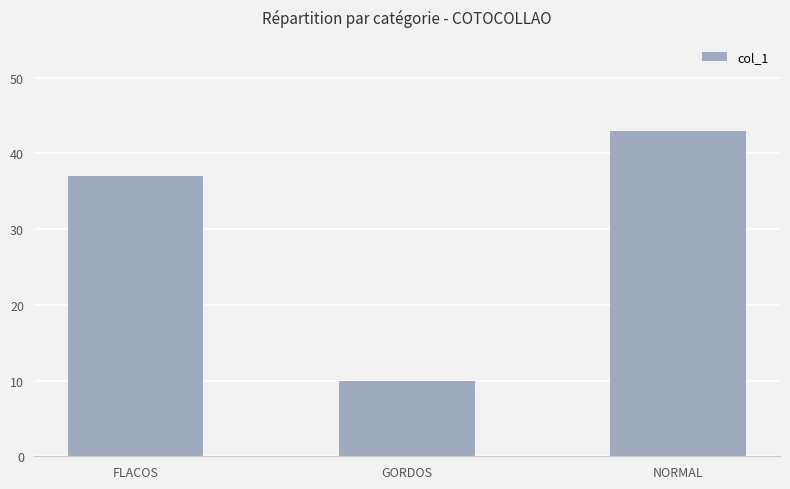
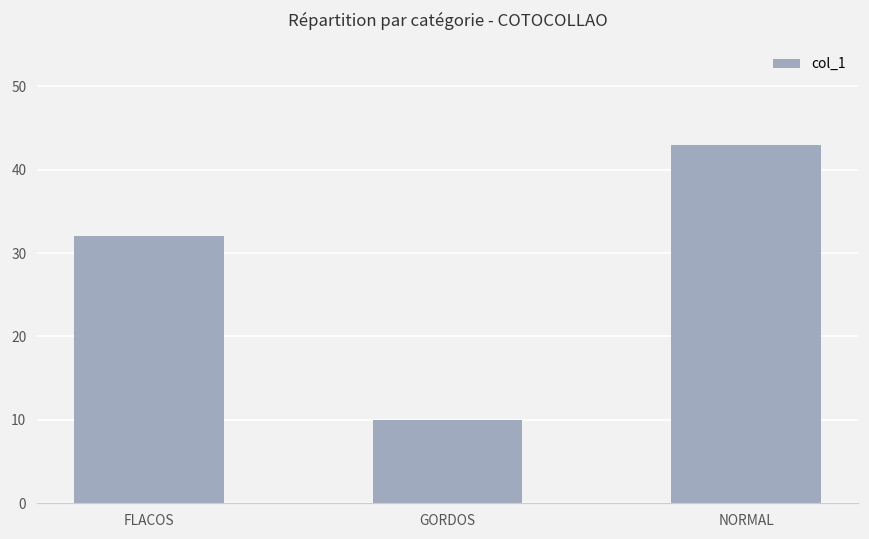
FLACOS: 37 -> 32
